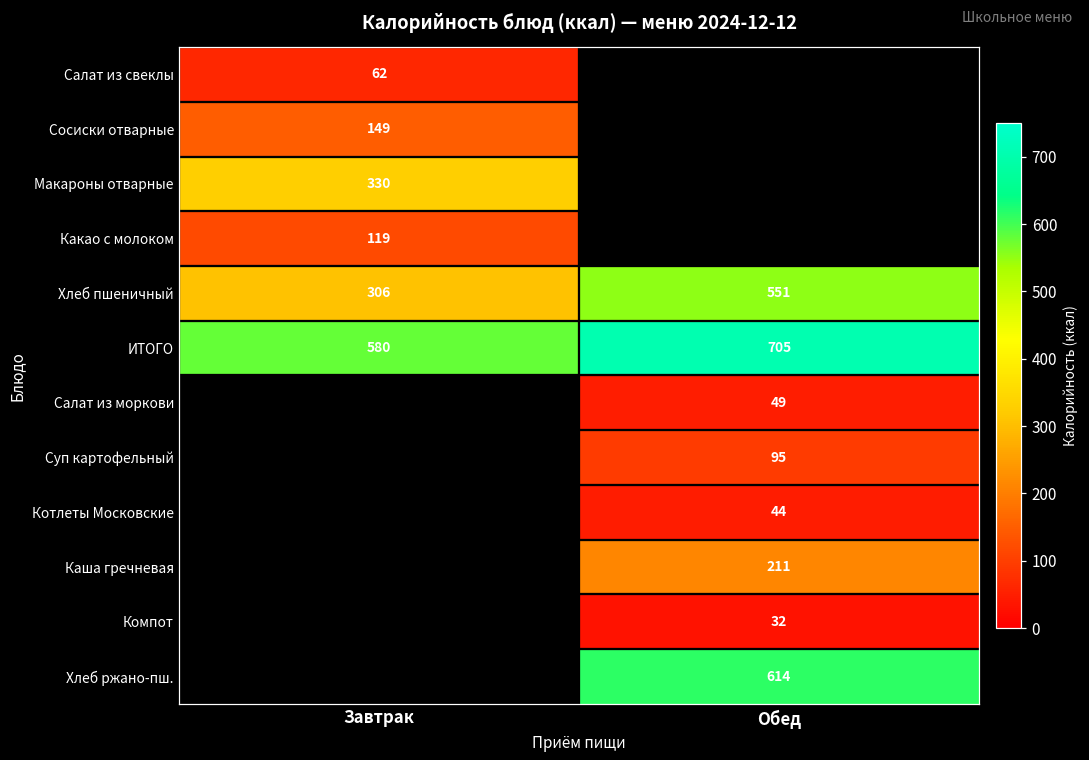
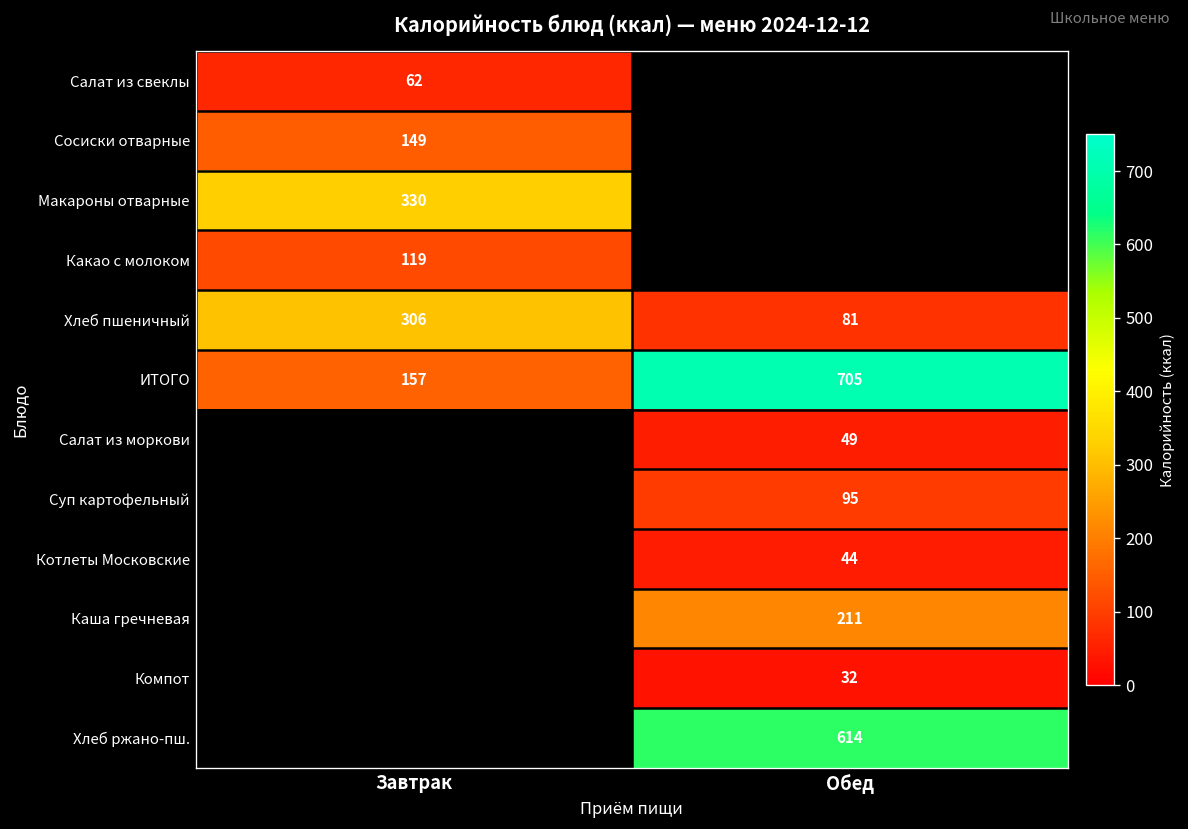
Хлеб пшеничный, Обед: 551 -> 81
ИТОГО, Завтрак: 580 -> 157
